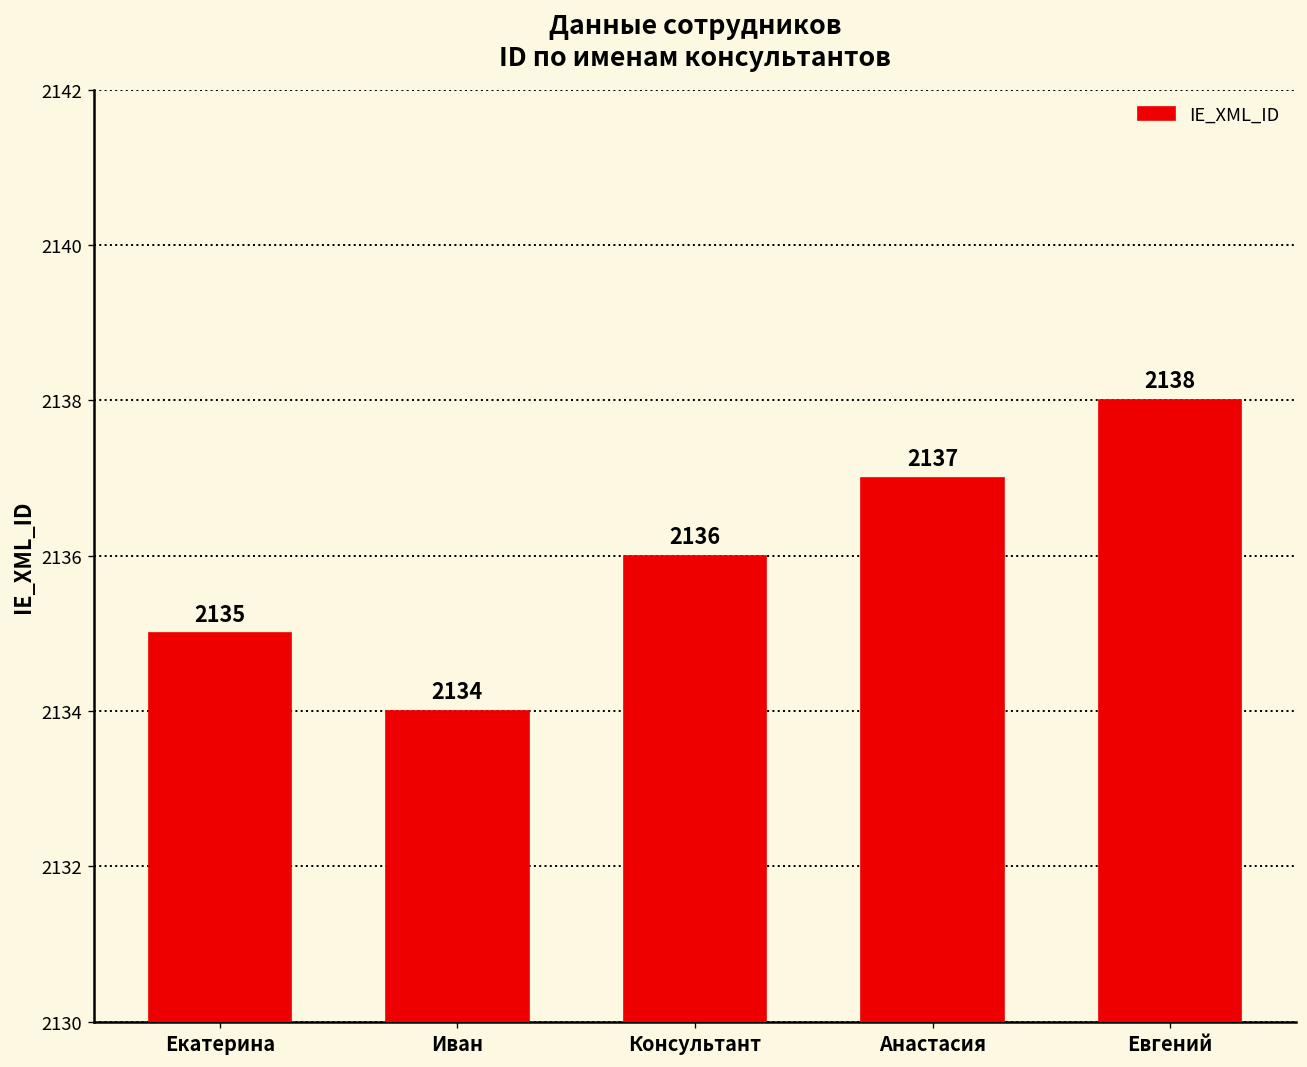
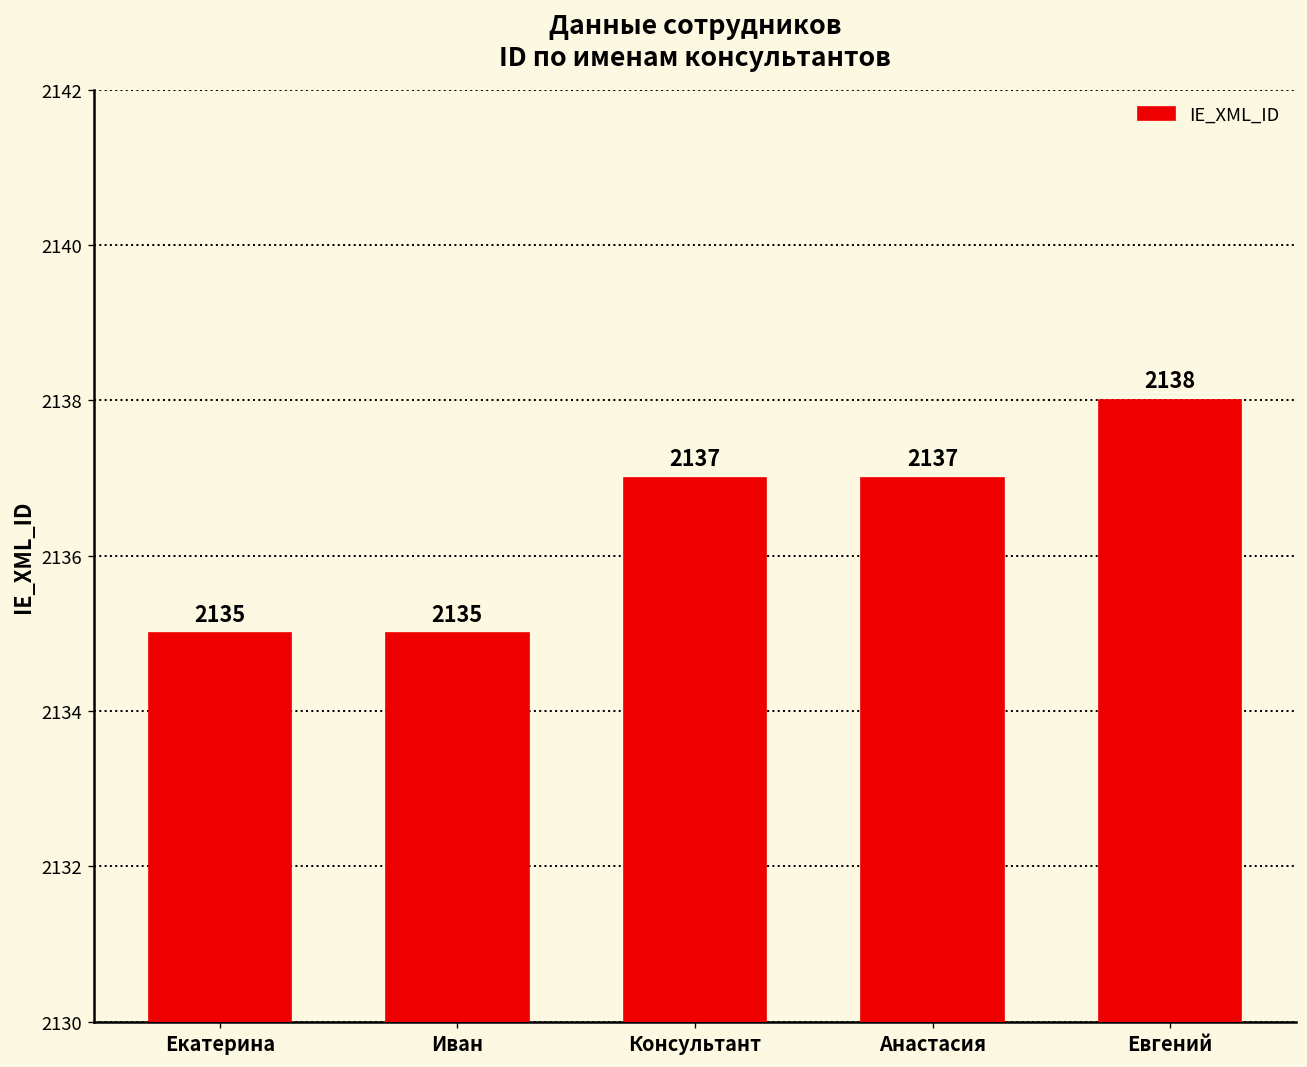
Иван: 2134 -> 2135
Консультант: 2136 -> 2137
